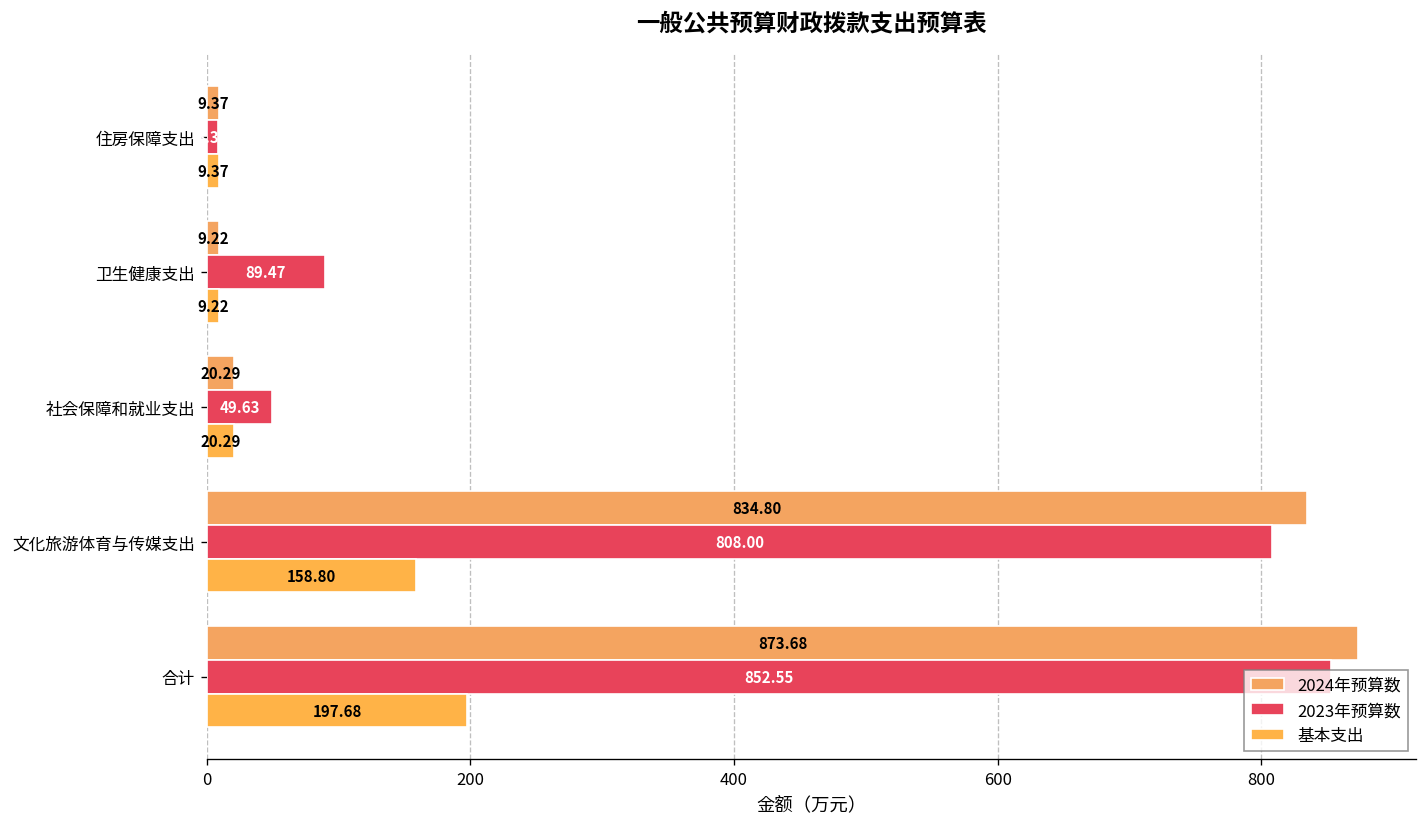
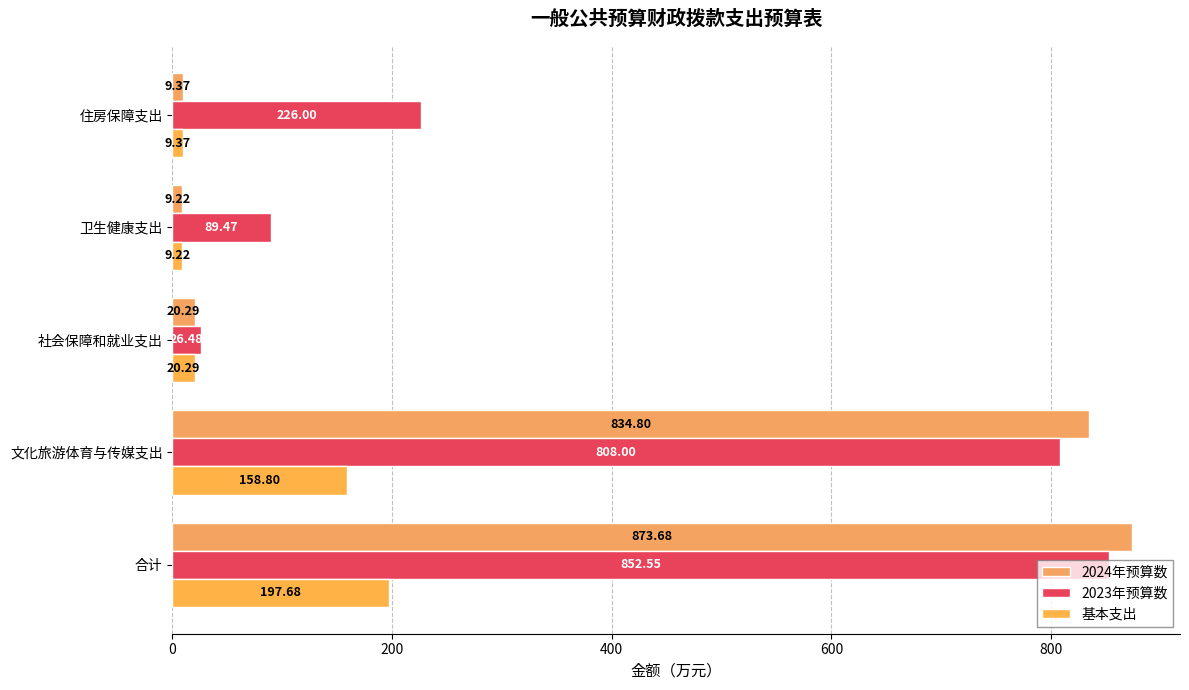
2023年预算数, 住房保障支出: 8 -> 226
2023年预算数, 社会保障和就业支出: 49.63 -> 26.48
